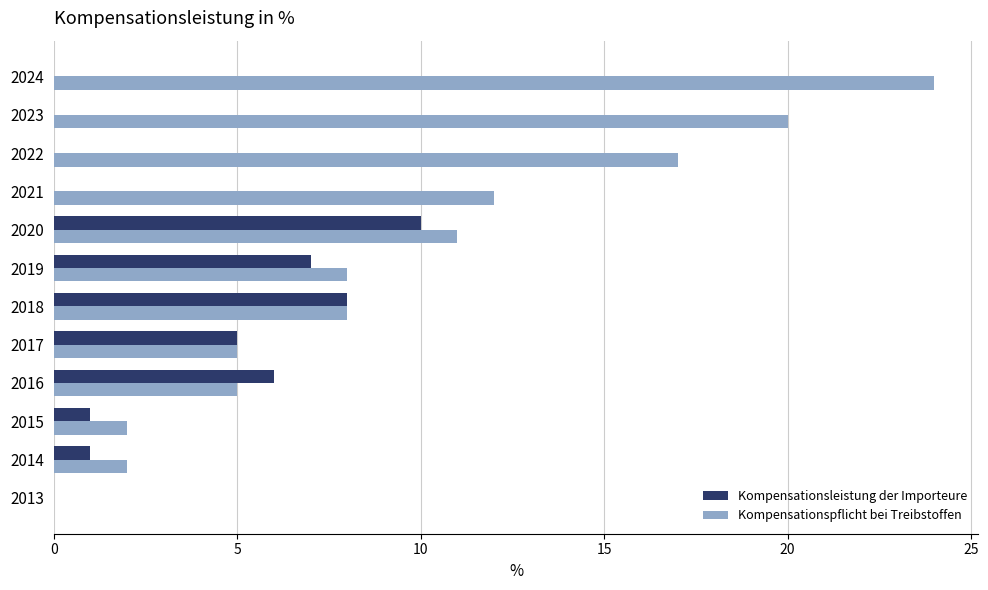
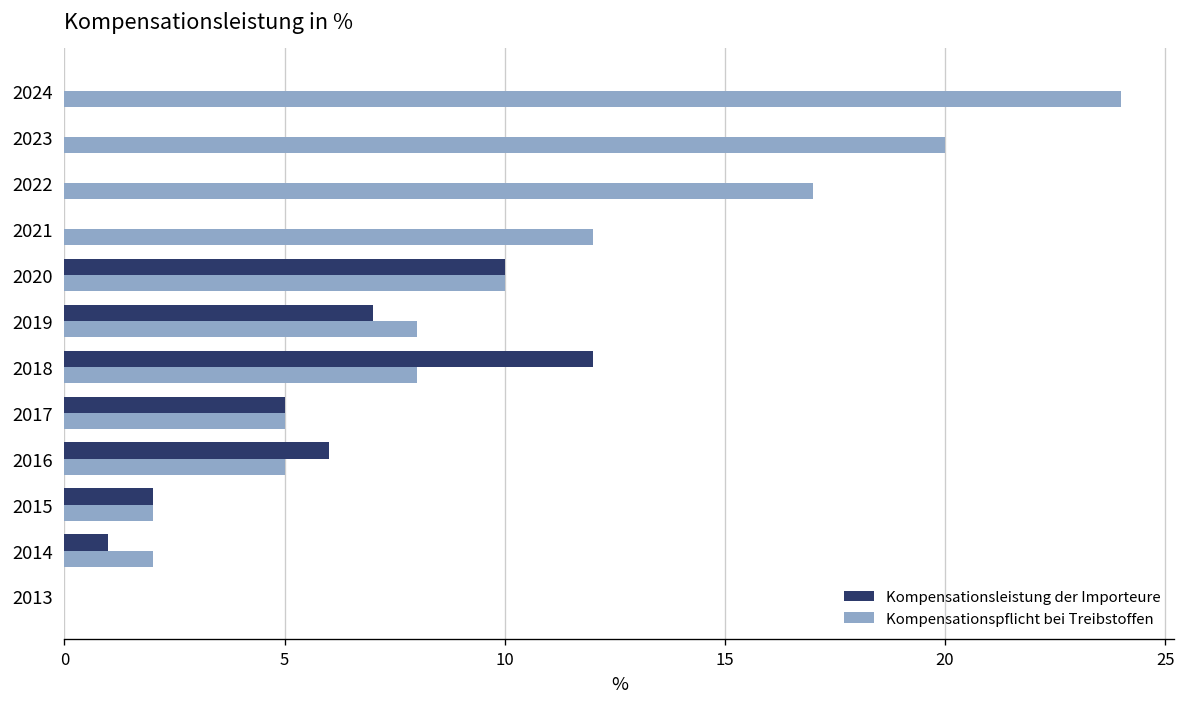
Kompensationspflicht bei Treibstoffen, 2020: 11 -> 10
Kompensationsleistung der Importeure, 2018: 8 -> 12
Kompensationsleistung der Importeure, 2015: 1 -> 2
